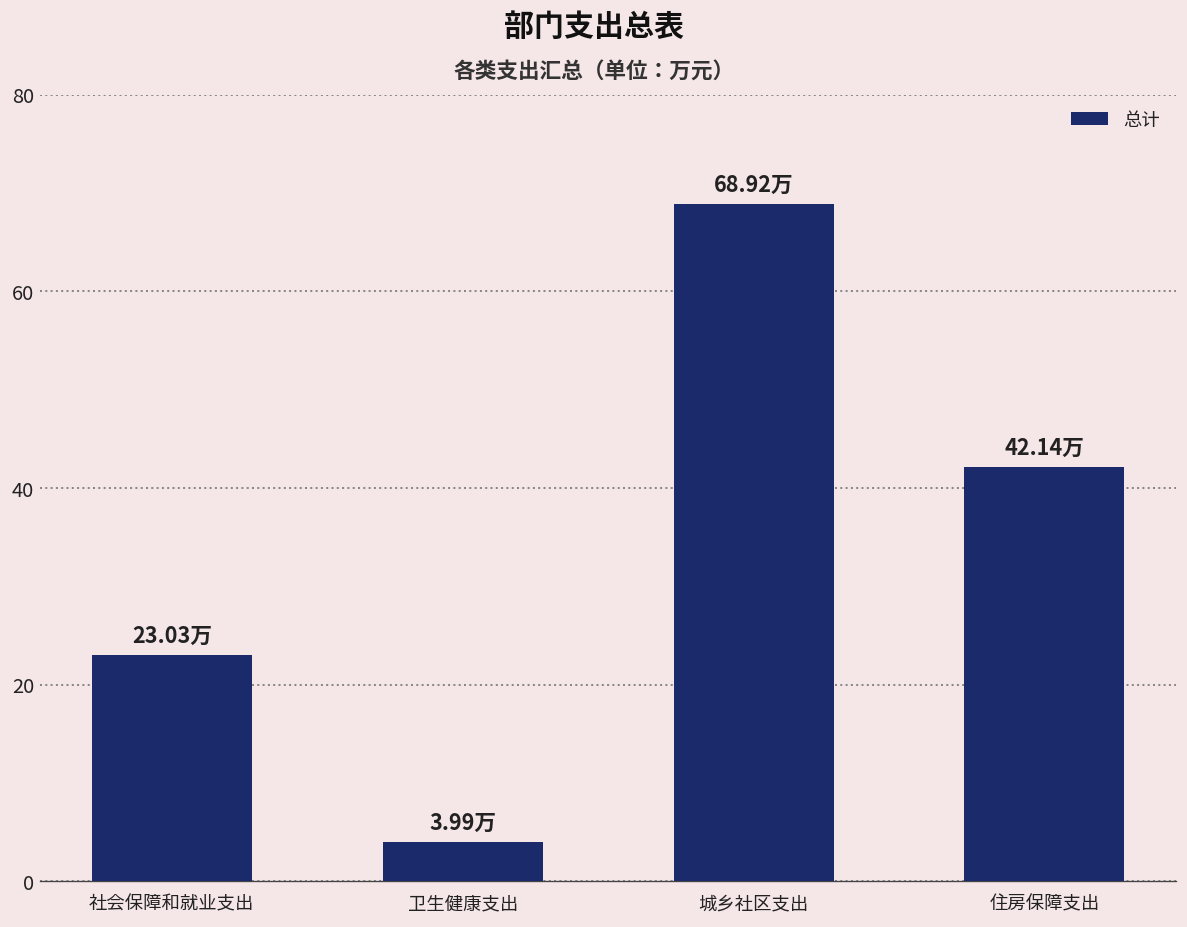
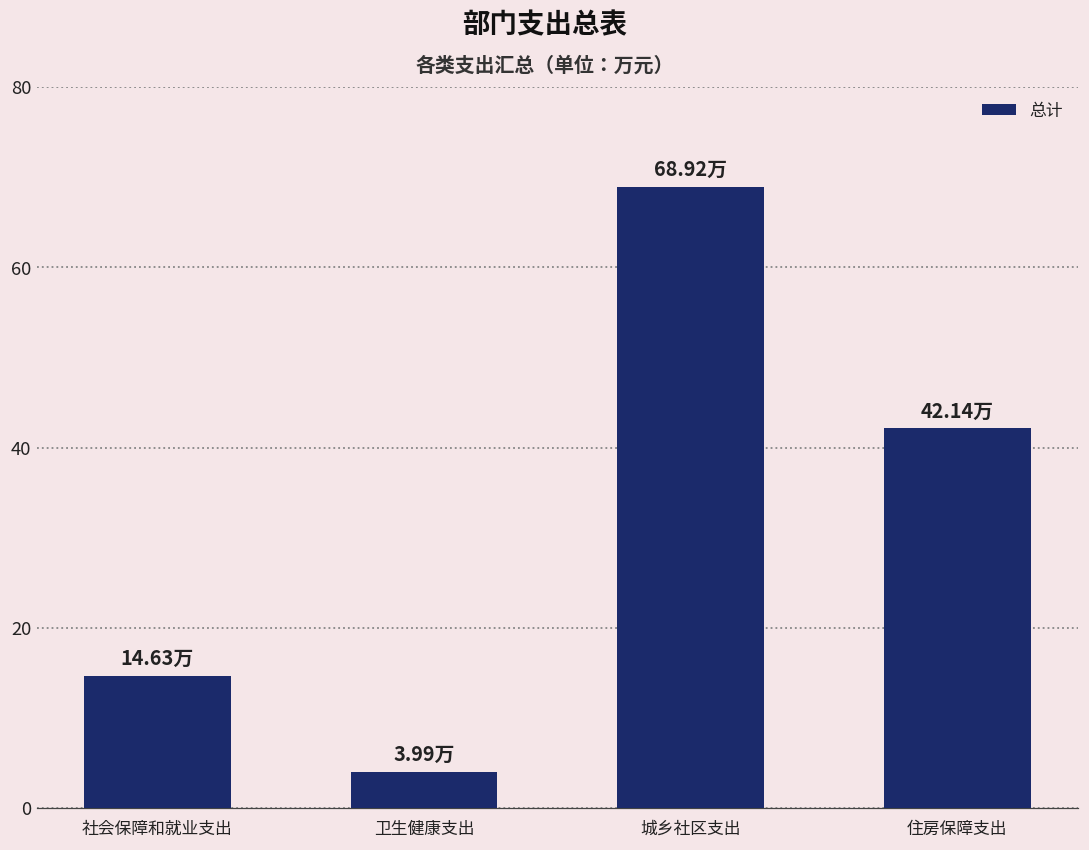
社会保障和就业支出: 23.03万 -> 14.63万
